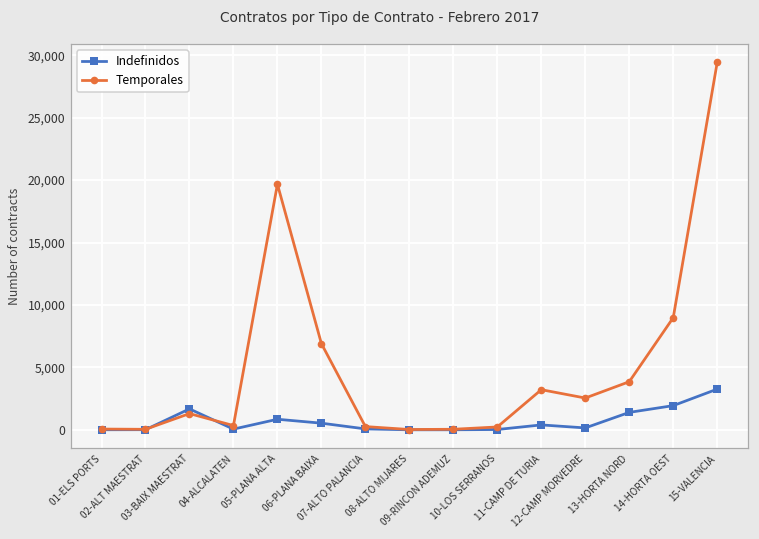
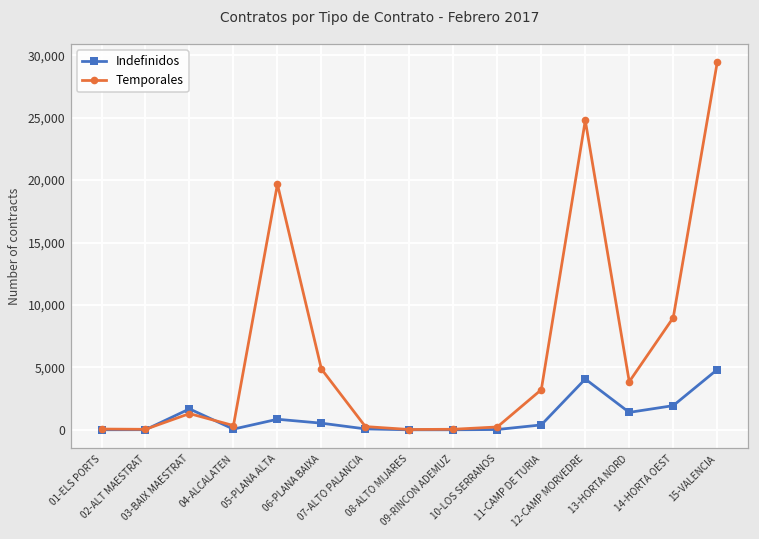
Temporales, 06-PLANA BAIXA: 6,900 -> 4,900
Indefinidos, 12-CAMP MORVEDRE: 200 -> 4,100
Temporales, 12-CAMP MORVEDRE: 2,500 -> 24,800
Indefinidos, 15-VALENCIA: 3,300 -> 4,800
